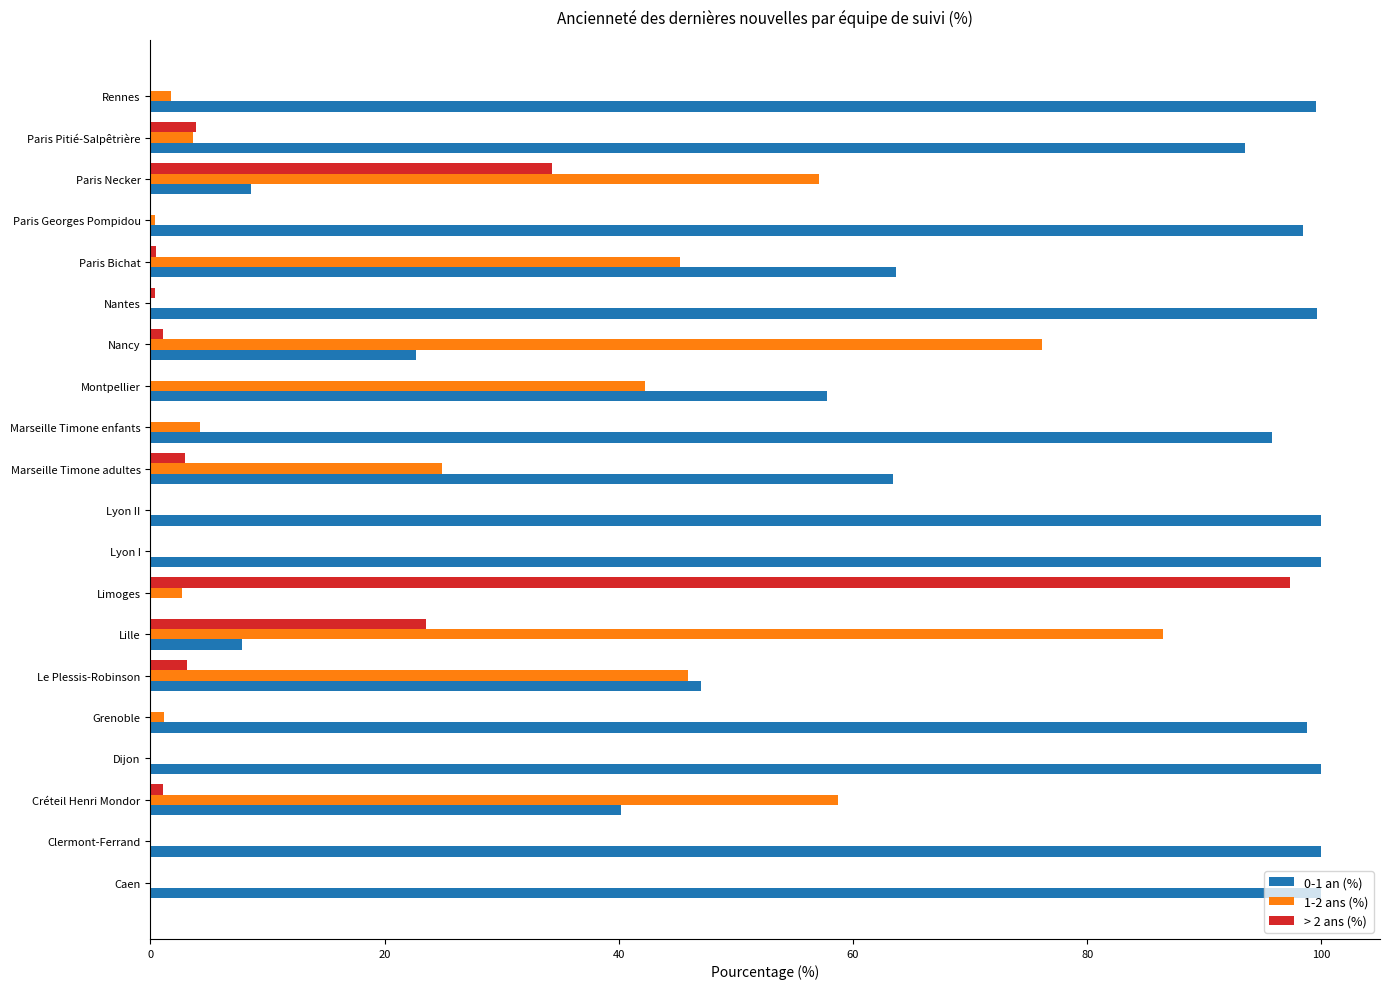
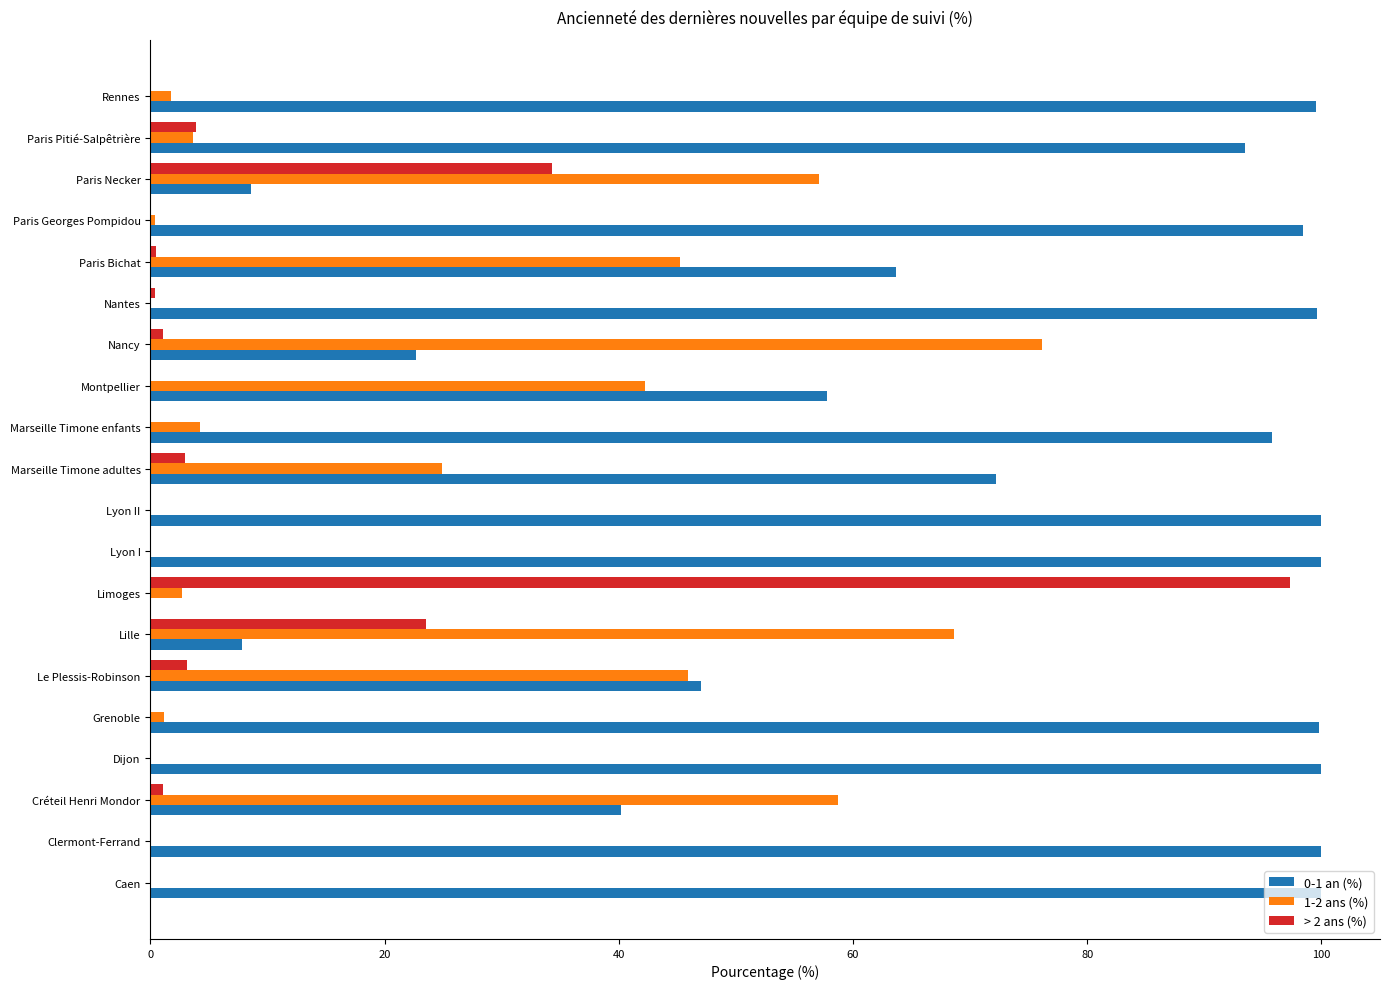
0-1 an (%), Marseille Timone adultes: 63.4 -> 72.2
1-2 ans (%), Lille: 86.5 -> 68.6
0-1 an (%), Grenoble: 98.8 -> 99.8
